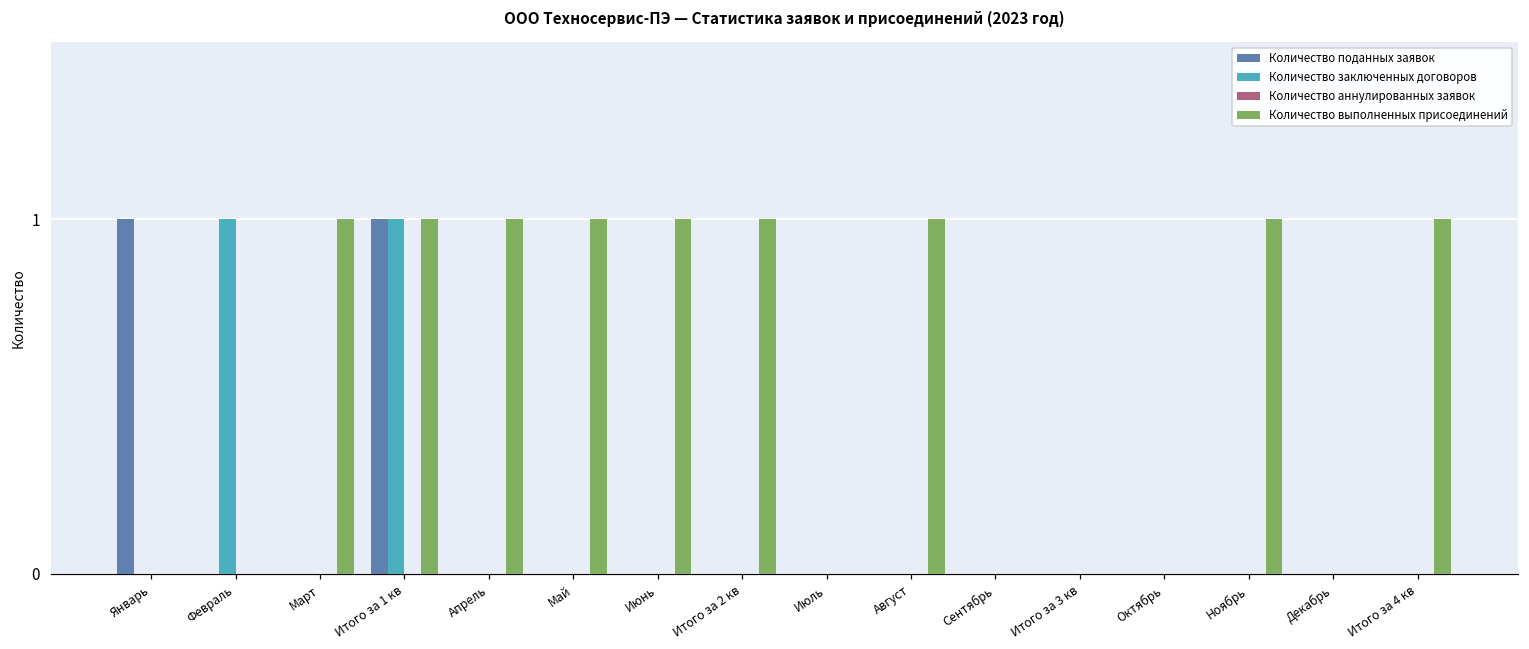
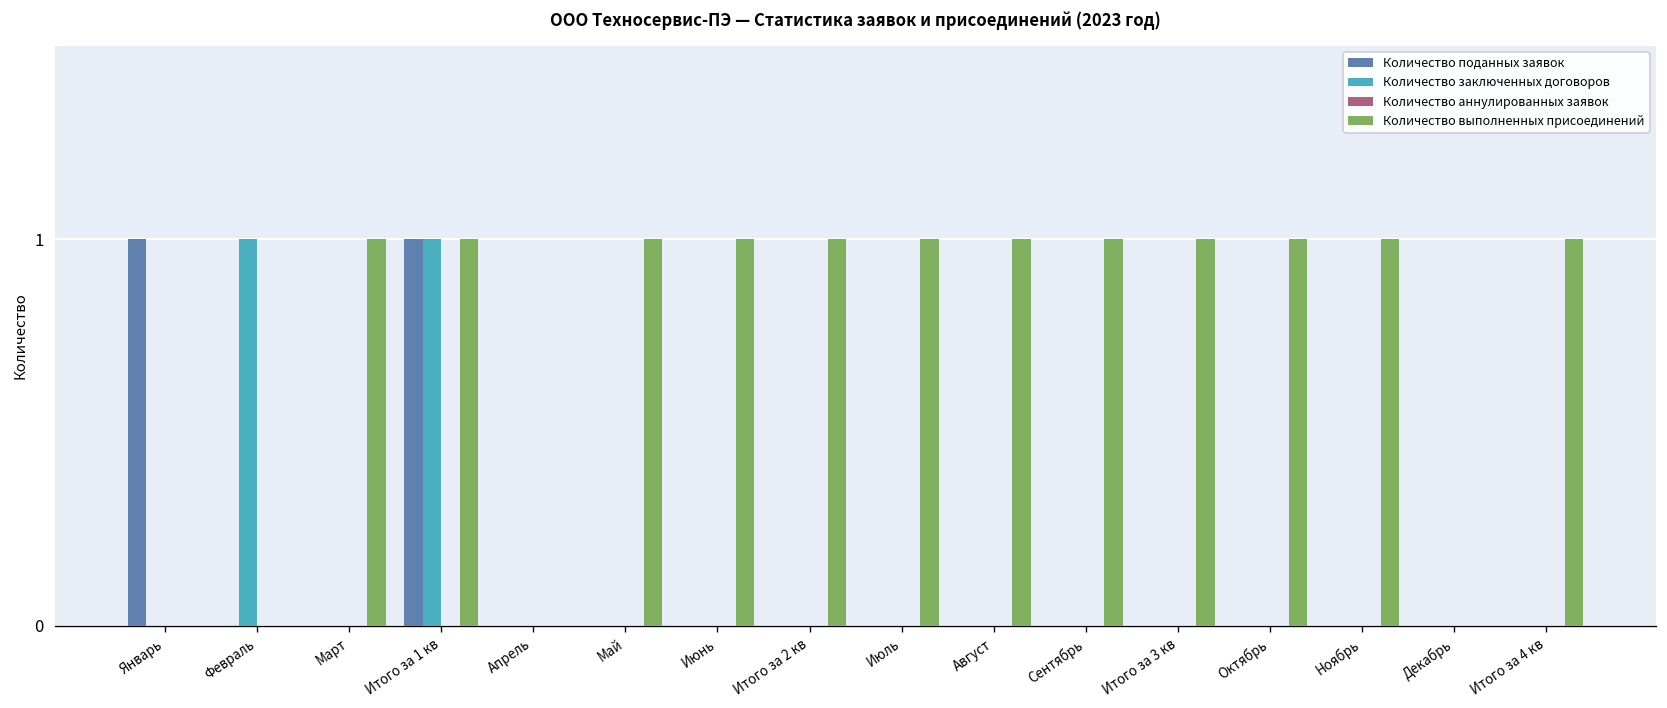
Количество выполненных присоединений, Апрель: 1 -> 0
Количество выполненных присоединений, Июль: 0 -> 1
Количество выполненных присоединений, Сентябрь: 0 -> 1
Количество выполненных присоединений, Итого за 3 кв: 0 -> 1
Количество выполненных присоединений, Октябрь: 0 -> 1
